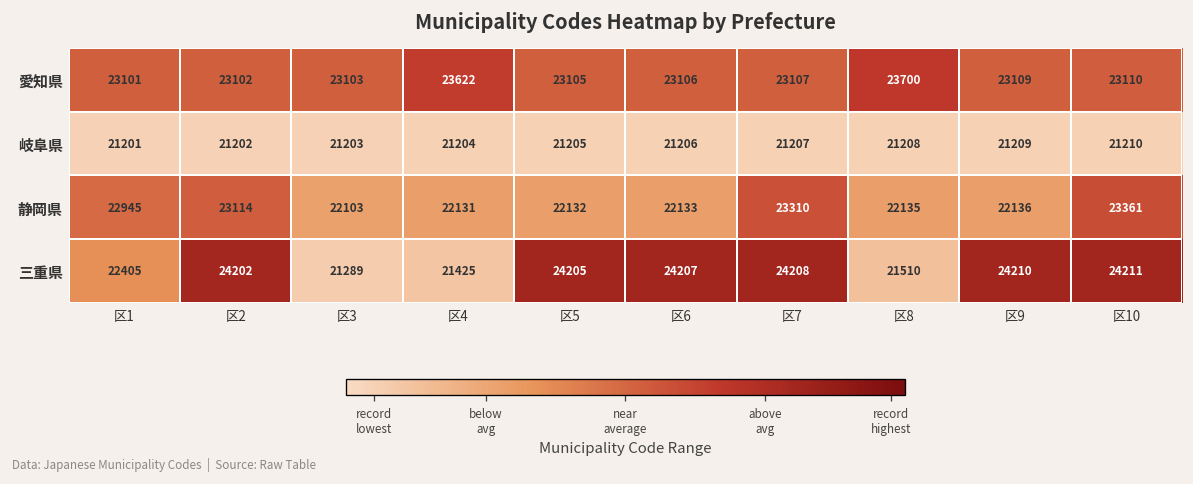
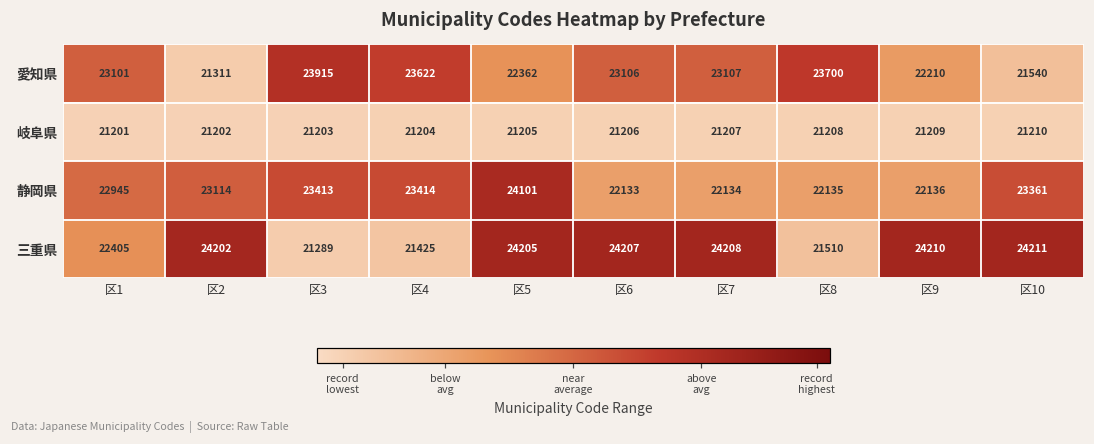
愛知県, 区2: 23102 -> 21311
愛知県, 区3: 23103 -> 23915
愛知県, 区5: 23105 -> 22362
愛知県, 区9: 23109 -> 22210
愛知県, 区10: 23110 -> 21540
静岡県, 区3: 22103 -> 23413
静岡県, 区4: 22131 -> 23414
静岡県, 区5: 22132 -> 24101
静岡県, 区7: 23310 -> 22134
